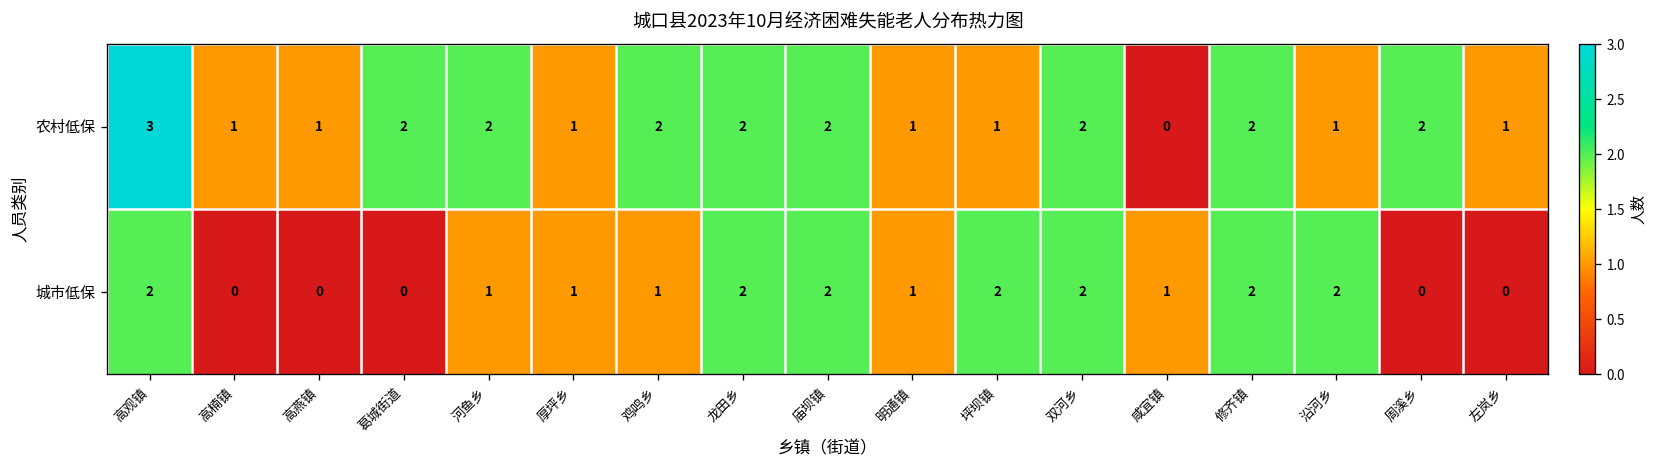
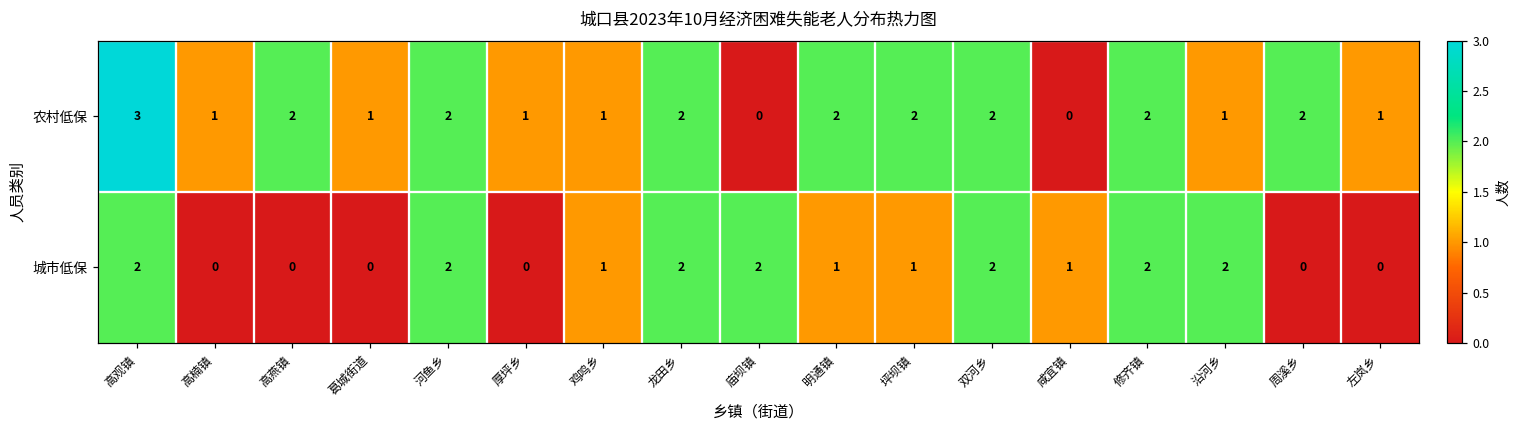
农村低保, 高燕镇: 1 -> 2
农村低保, 葛城街道: 2 -> 1
农村低保, 鸡鸣乡: 2 -> 1
农村低保, 庙坝镇: 2 -> 0
农村低保, 明通镇: 1 -> 2
农村低保, 坪坝镇: 1 -> 2
城市低保, 河鱼乡: 1 -> 2
城市低保, 厚坪乡: 1 -> 0
城市低保, 坪坝镇: 2 -> 1
